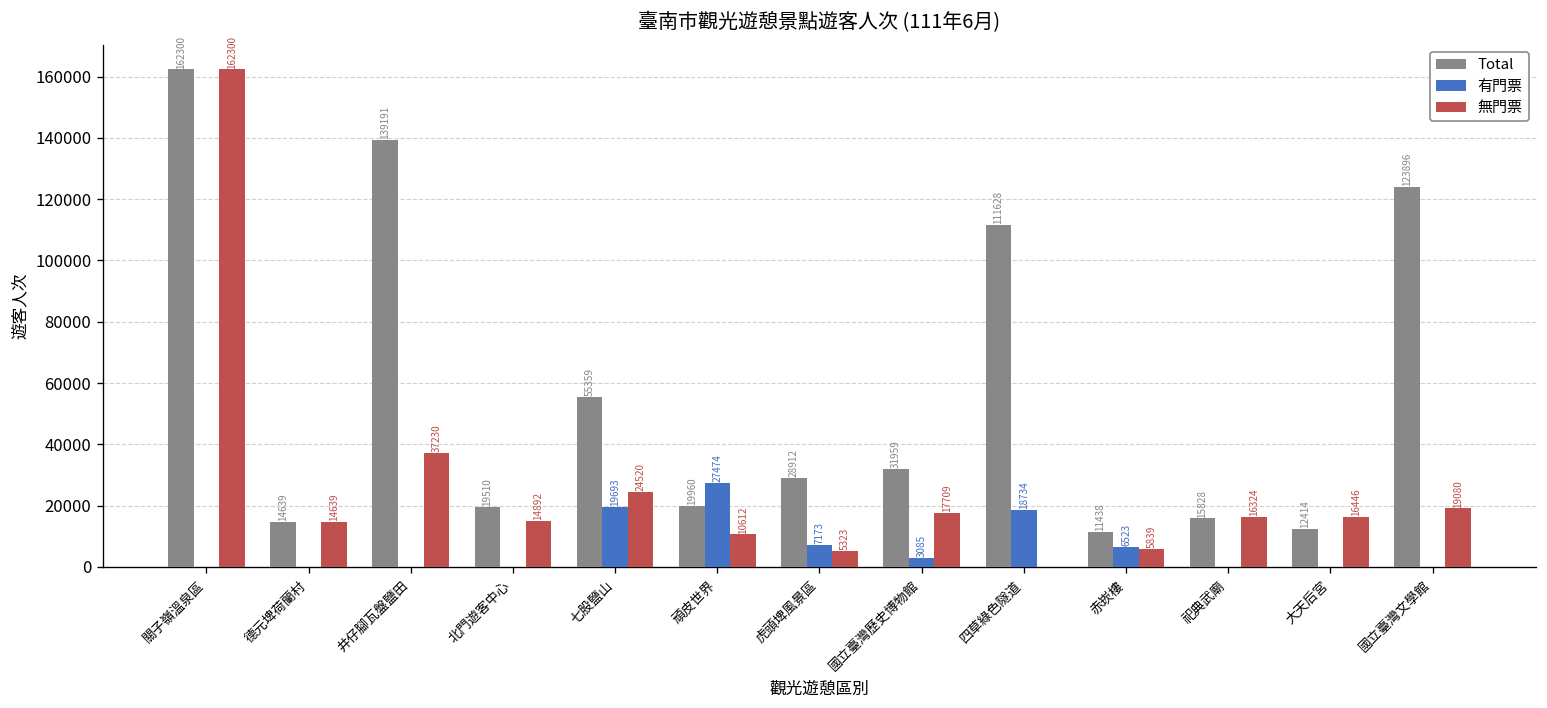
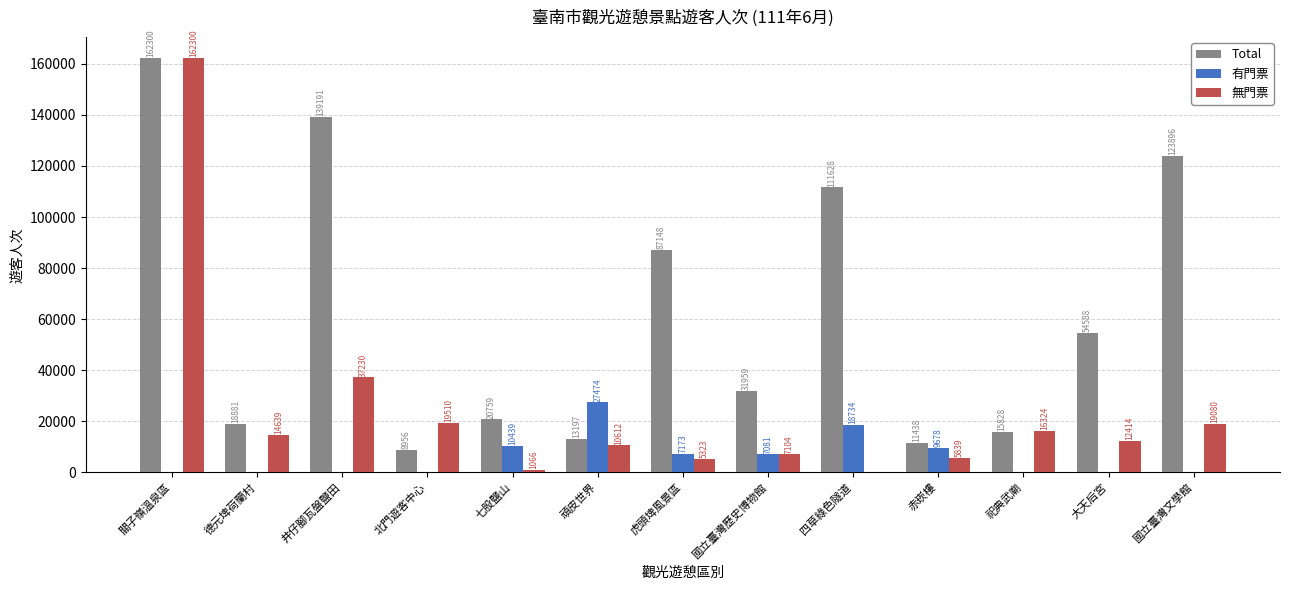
Total, 德元埤荷蘭村: 14639 -> 18881
Total, 北門遊客中心: 19510 -> 8956
無門票, 北門遊客中心: 14892 -> 19510
Total, 七股鹽山: 55359 -> 20759
有門票, 七股鹽山: 19693 -> 10439
無門票, 七股鹽山: 24520 -> 1066
Total, 頑皮世界: 19960 -> 13197
Total, 虎頭埤風景區: 28912 -> 87148
有門票, 國立臺灣歷史博物館: 3085 -> 7081
無門票, 國立臺灣歷史博物館: 17709 -> 7104
有門票, 赤崁樓: 6523 -> 9678
Total, 大天后宮: 12414 -> 54588
無門票, 大天后宮: 16446 -> 12414
